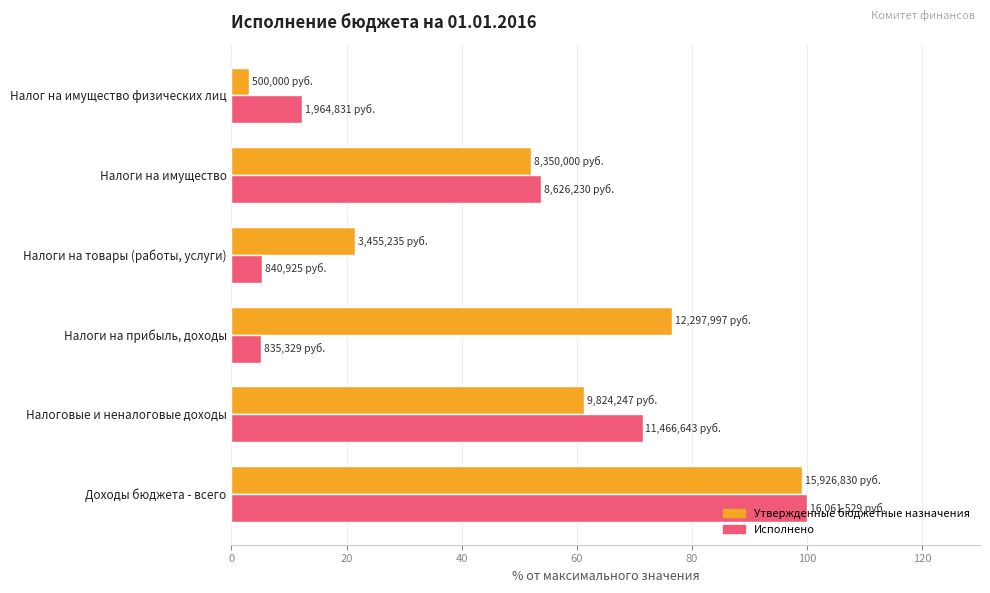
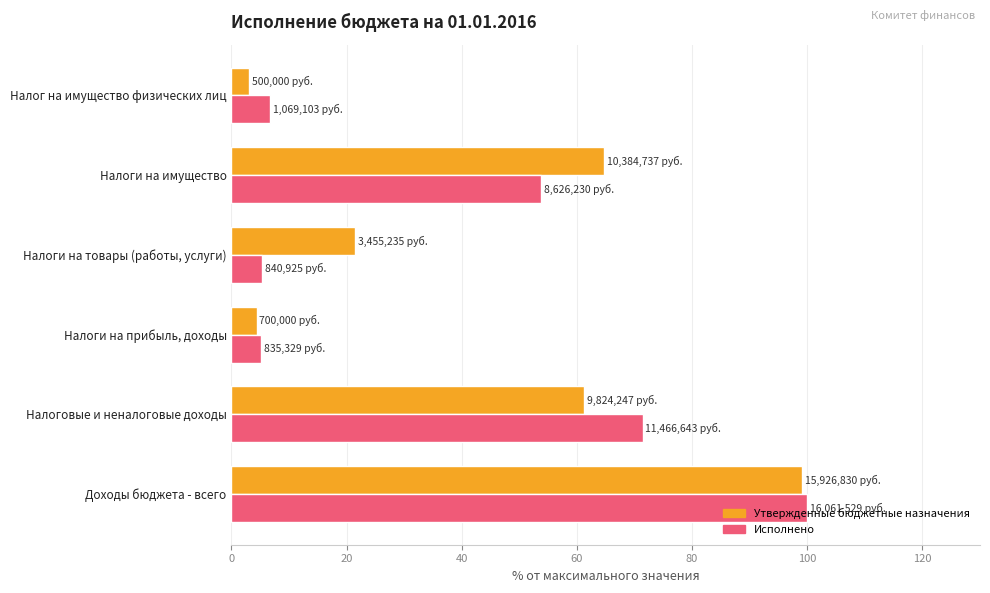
Исполнено, Налог на имущество физических лиц: 1,964,831 -> 1,069,103
Утвержденные бюджетные назначения, Налоги на имущество: 8,350,000 -> 10,384,737
Утвержденные бюджетные назначения, Налоги на прибыль, доходы: 12,297,997 -> 700,000
